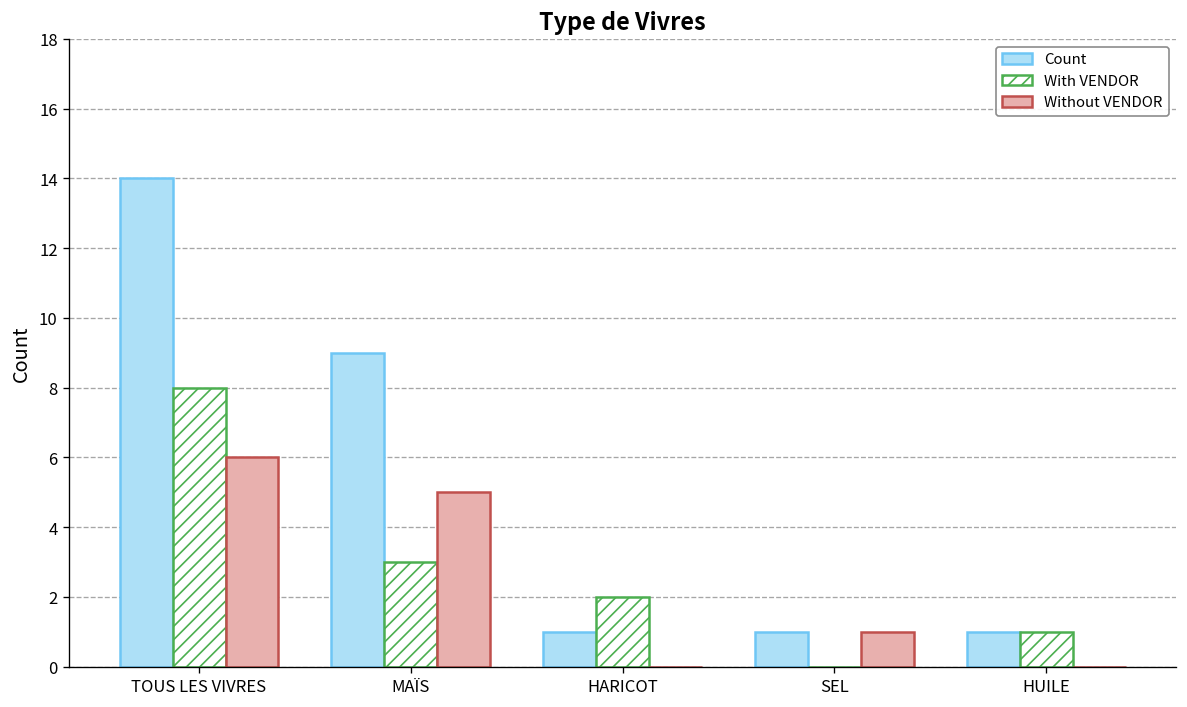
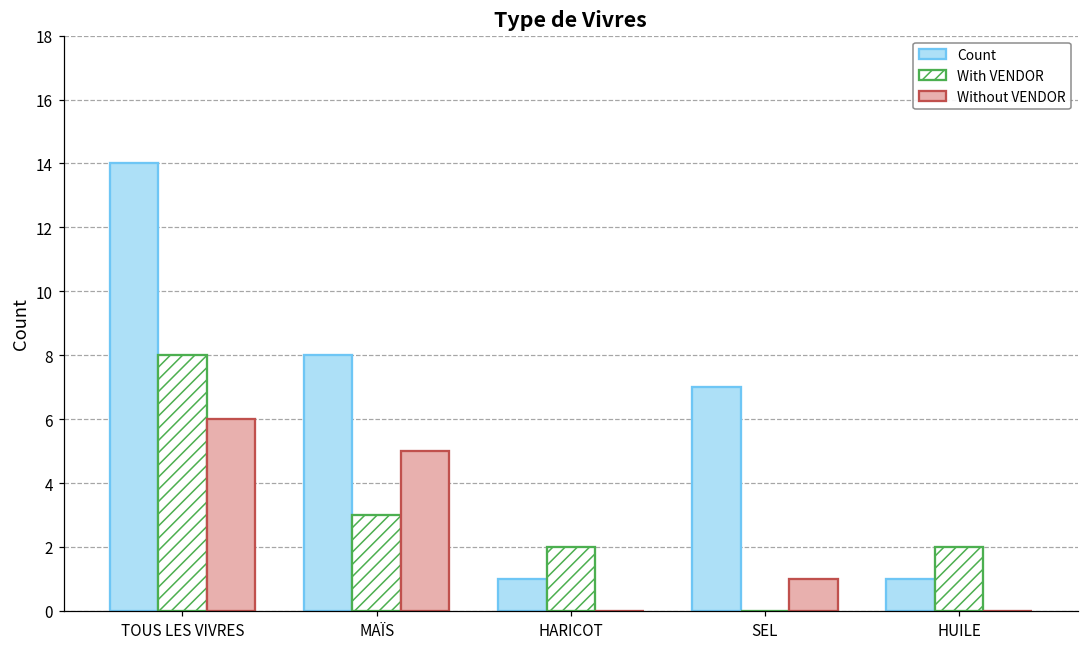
Count, MAÏS: 9 -> 8
Count, SEL: 1 -> 7
With VENDOR, HUILE: 1 -> 2
